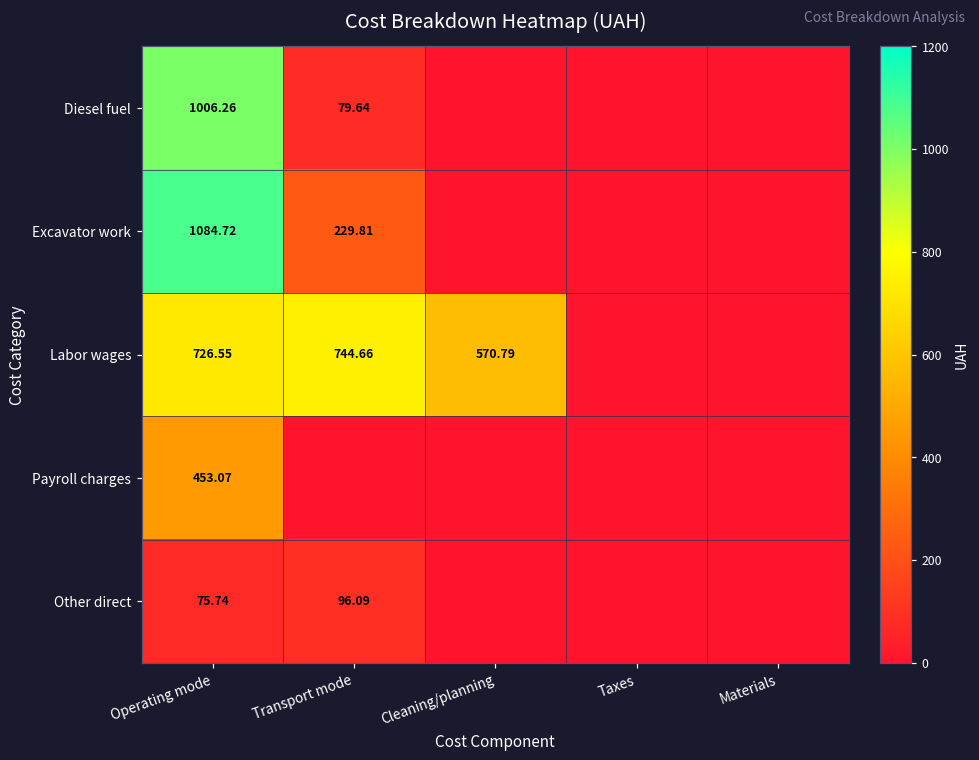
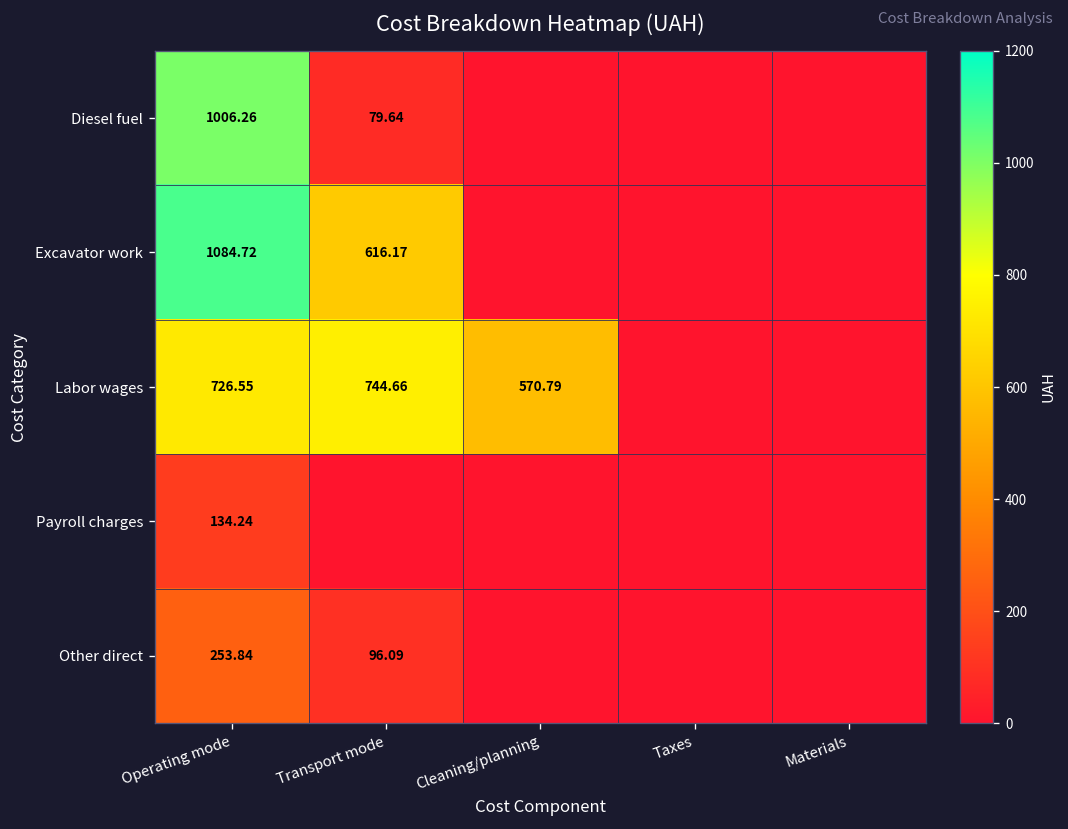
Excavator work, Transport mode: 229.81 -> 616.17
Payroll charges, Operating mode: 453.07 -> 134.24
Other direct, Operating mode: 75.74 -> 253.84
